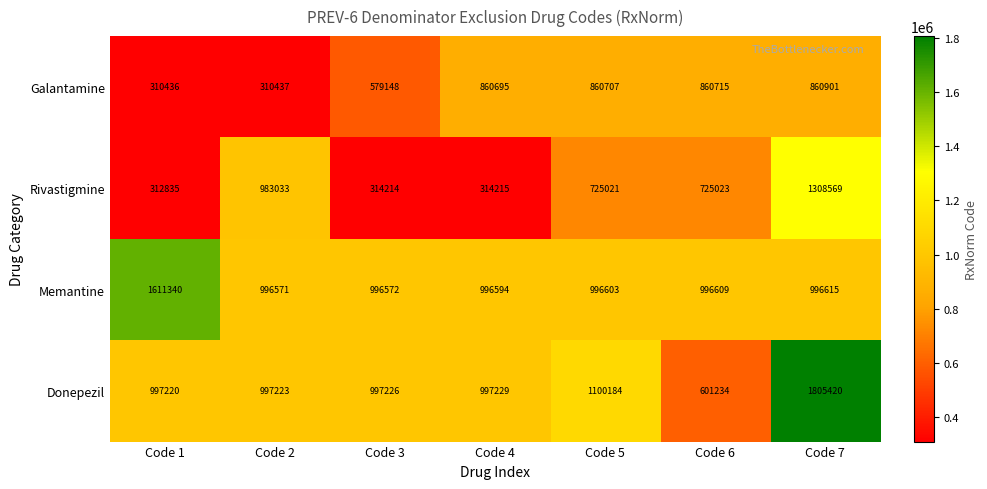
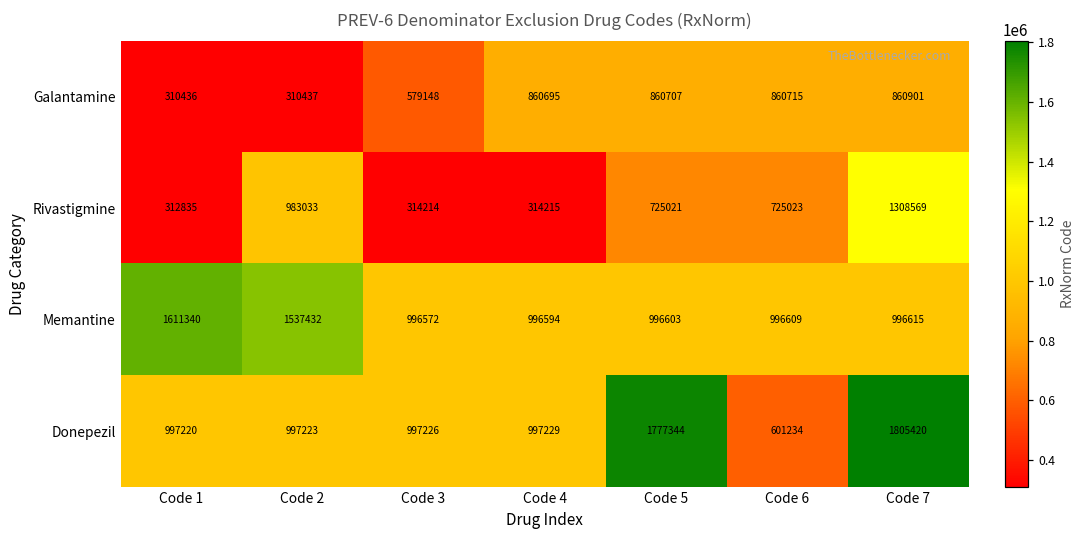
Memantine, Code 2: 996571 -> 1537432
Donepezil, Code 5: 1100184 -> 1777344
